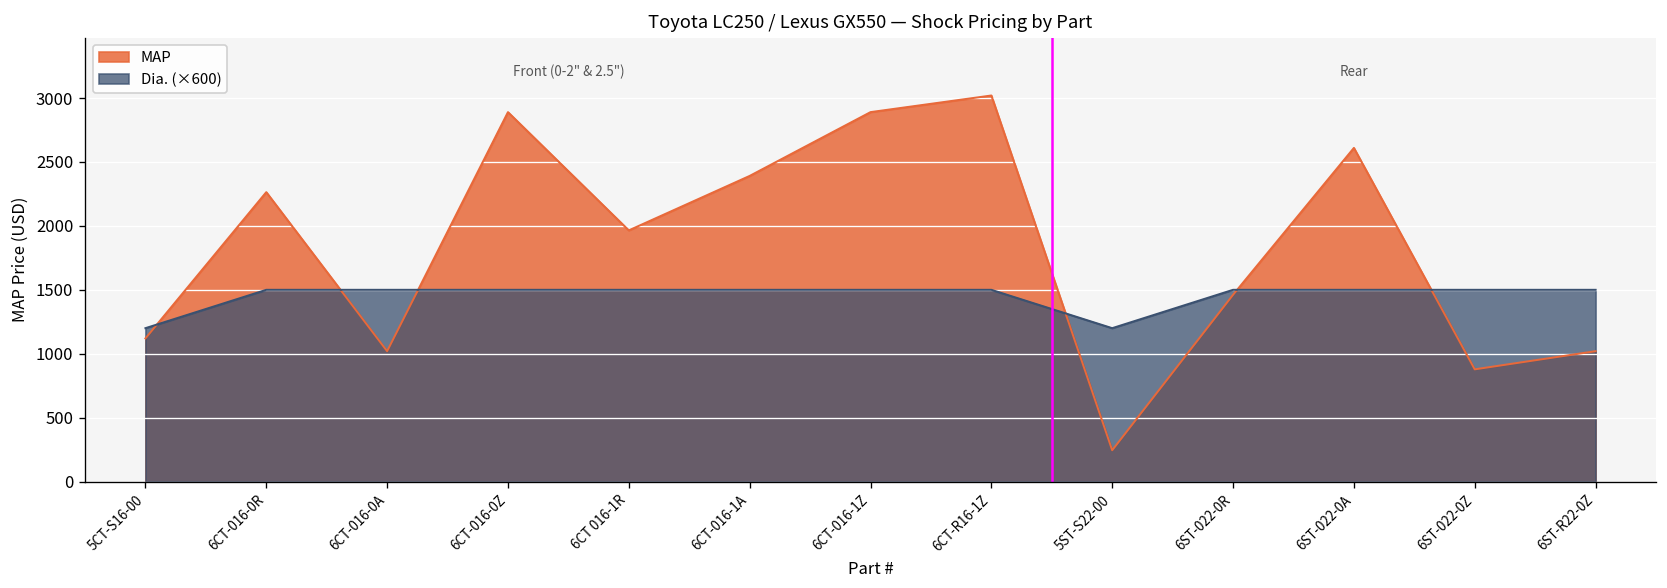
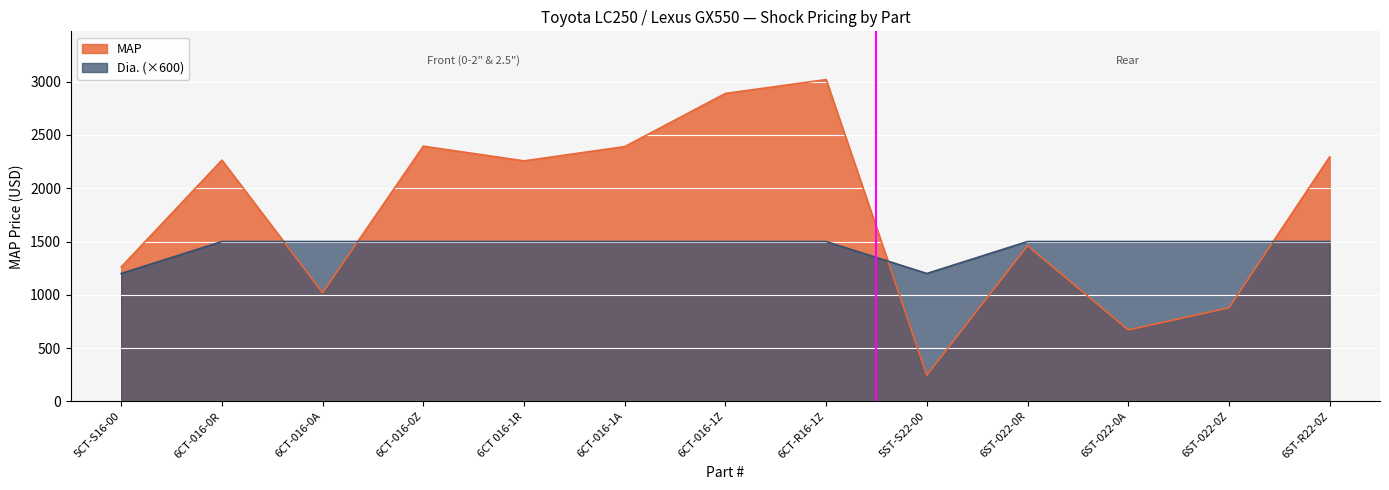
MAP, 5CT-S16-00: 1120 -> 1260
MAP, 6CT-016-0Z: 2890 -> 2400
MAP, 6CT 016-1R: 1970 -> 2260
MAP, 6ST-022-0A: 2610 -> 670
MAP, 6ST-R22-0Z: 1020 -> 2300
